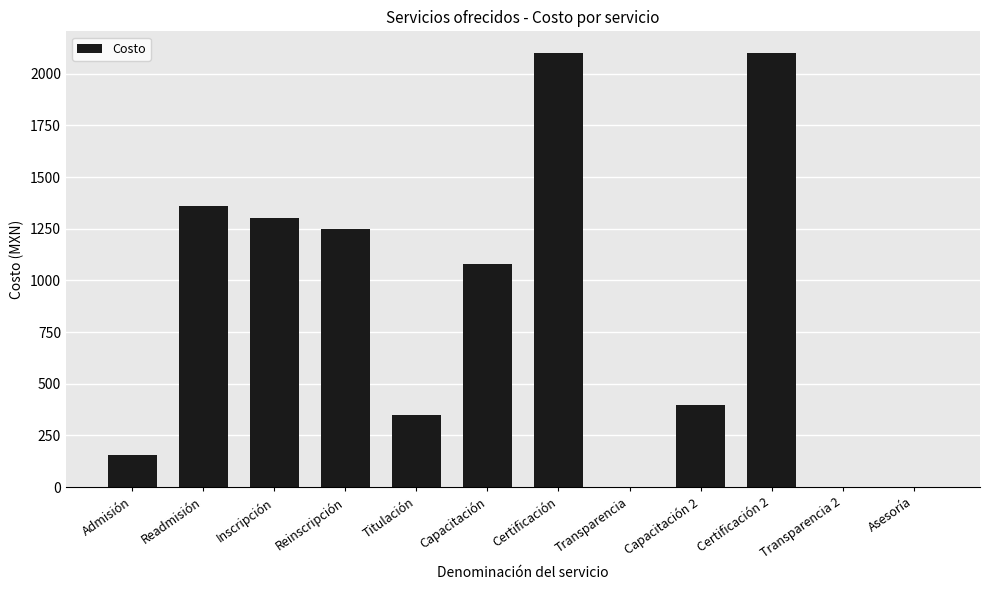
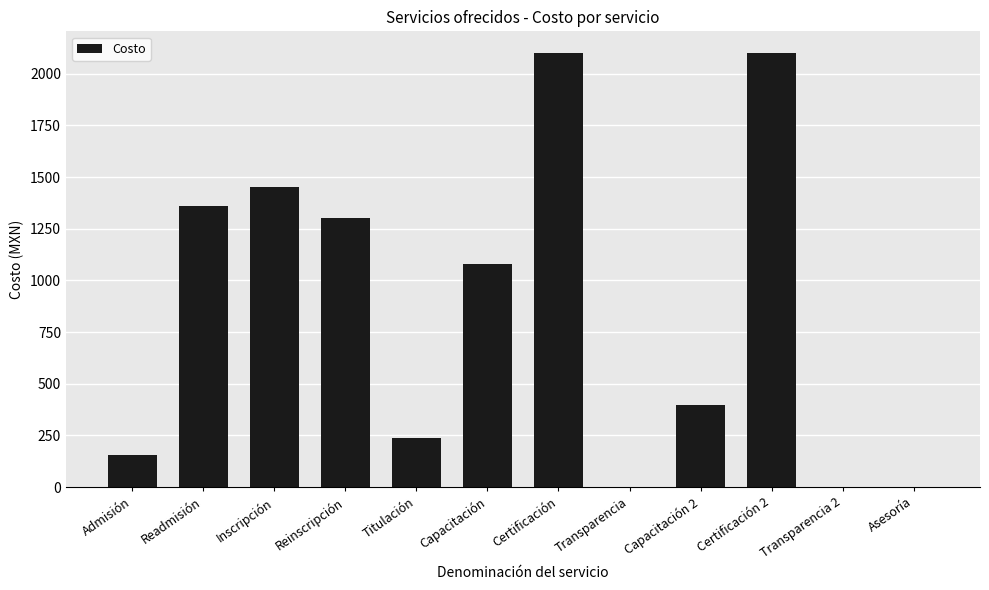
Inscripción: 1300 -> 1450
Reinscripción: 1250 -> 1300
Titulación: 350 -> 240
